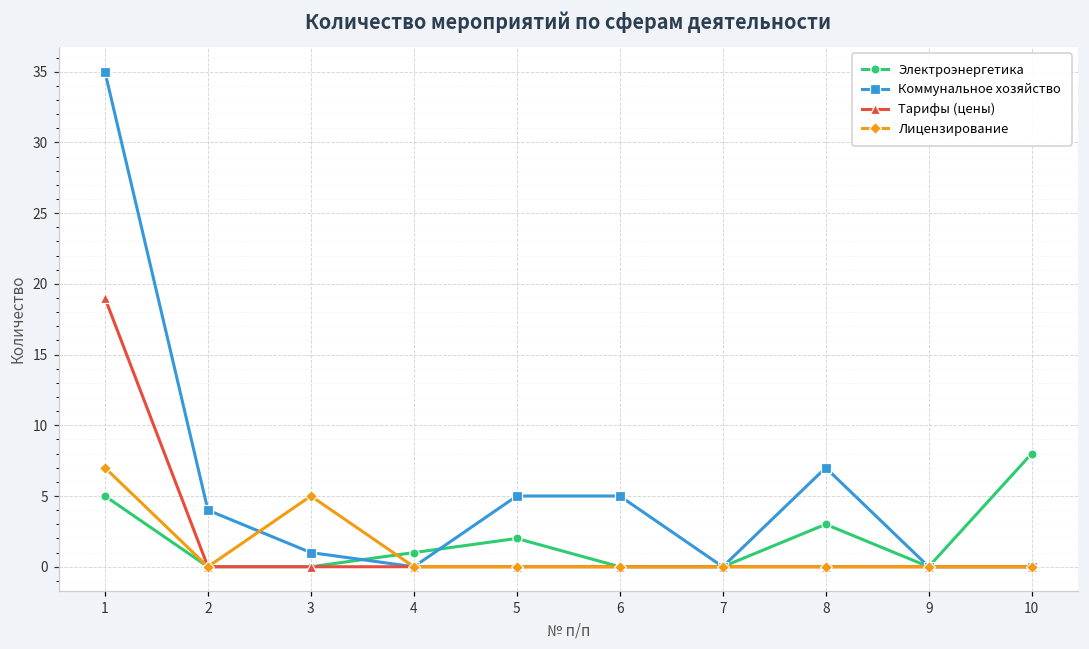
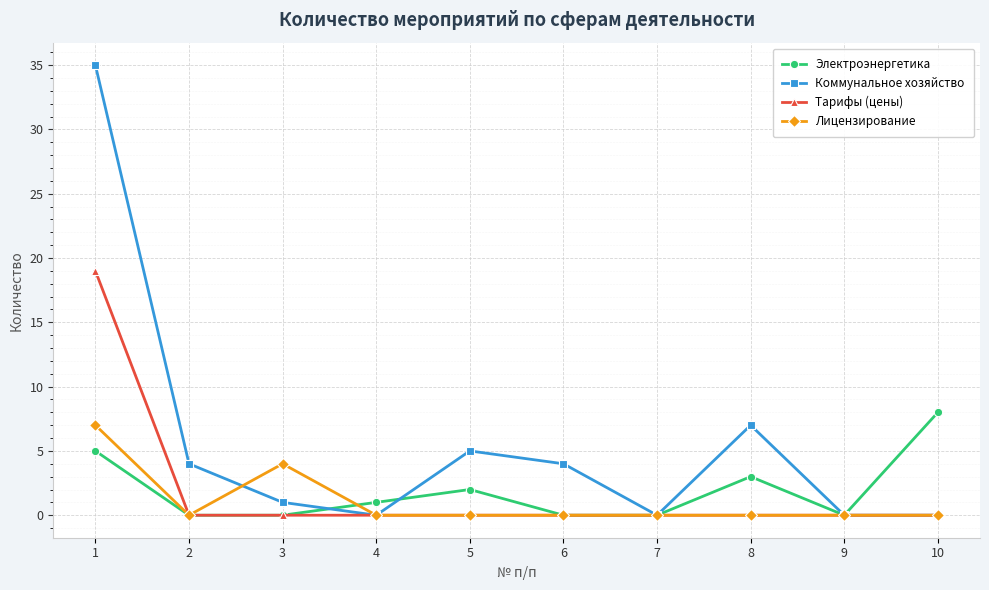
Лицензирование, 3: 5 -> 4
Коммунальное хозяйство, 6: 5 -> 4
